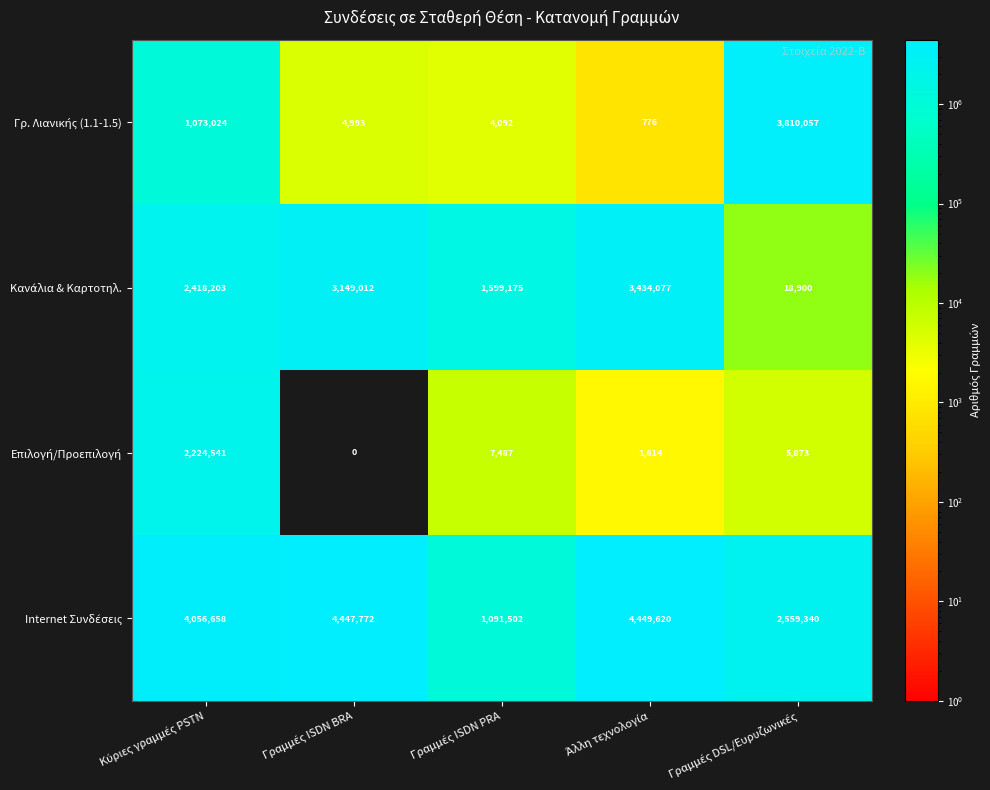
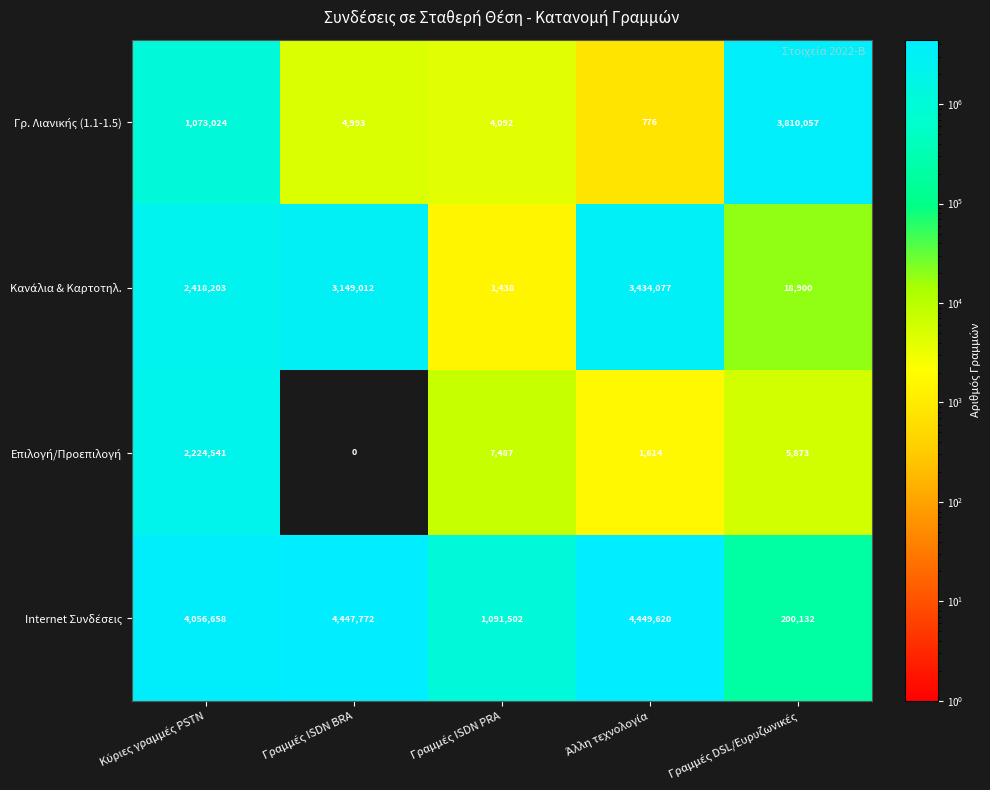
Κανάλια & Καρτοτηλ., Γραμμές ISDN PRA: 1,599,175 -> 1,438
Internet Συνδέσεις, Γραμμές DSL/Ευρυζωνικές: 2,559,340 -> 200,132
